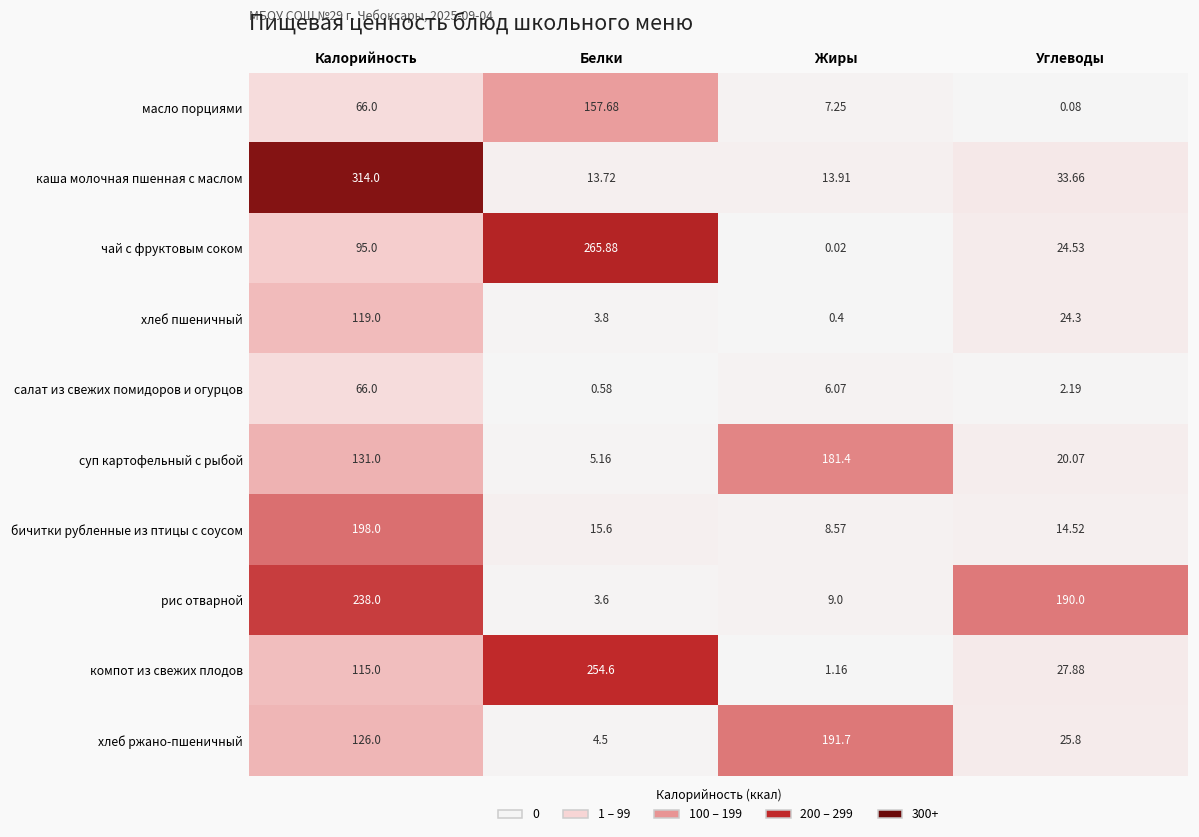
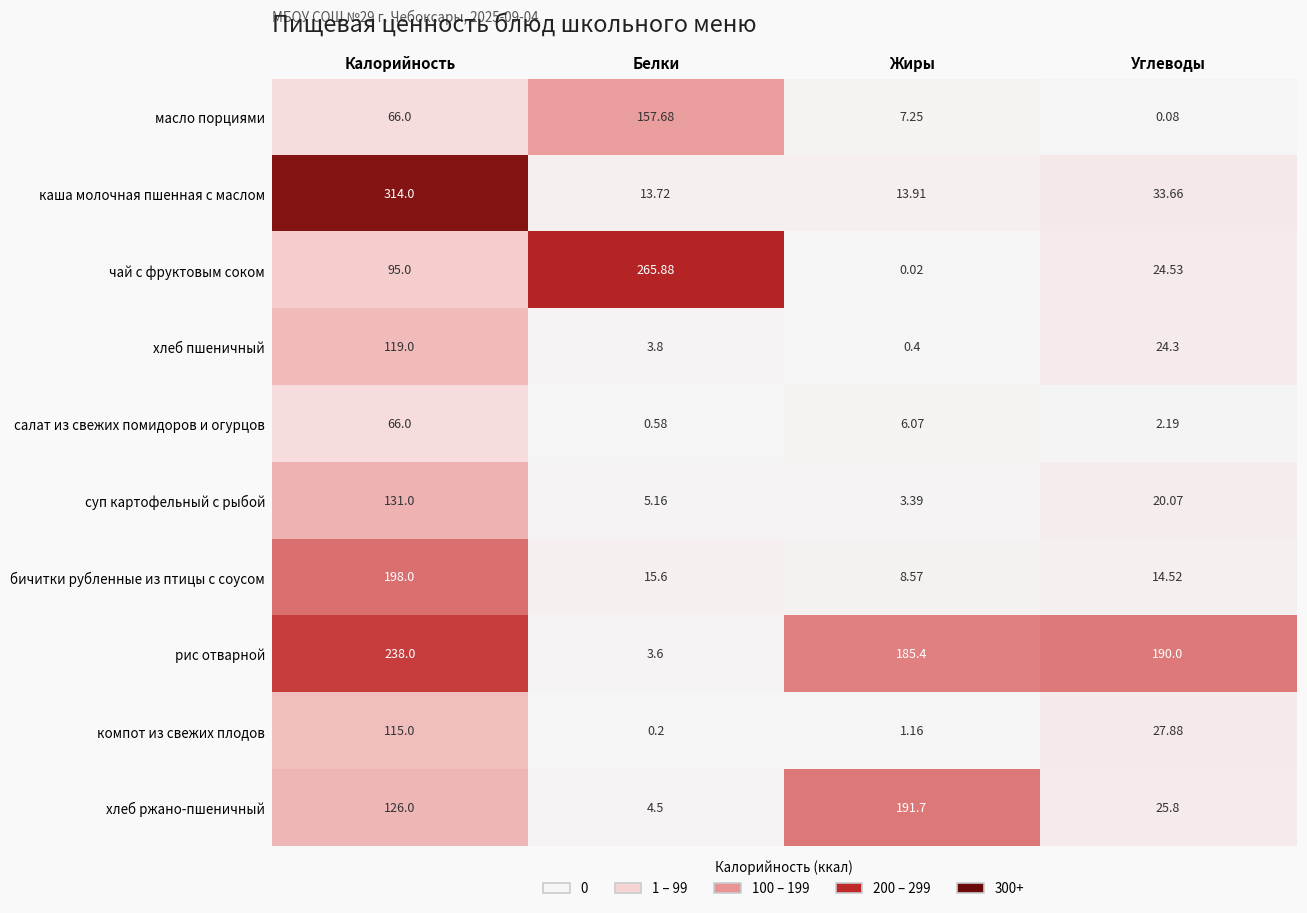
суп картофельный с рыбой, Жиры: 181.4 -> 3.39
рис отварной, Жиры: 9.0 -> 185.4
компот из свежих плодов, Белки: 254.6 -> 0.2
